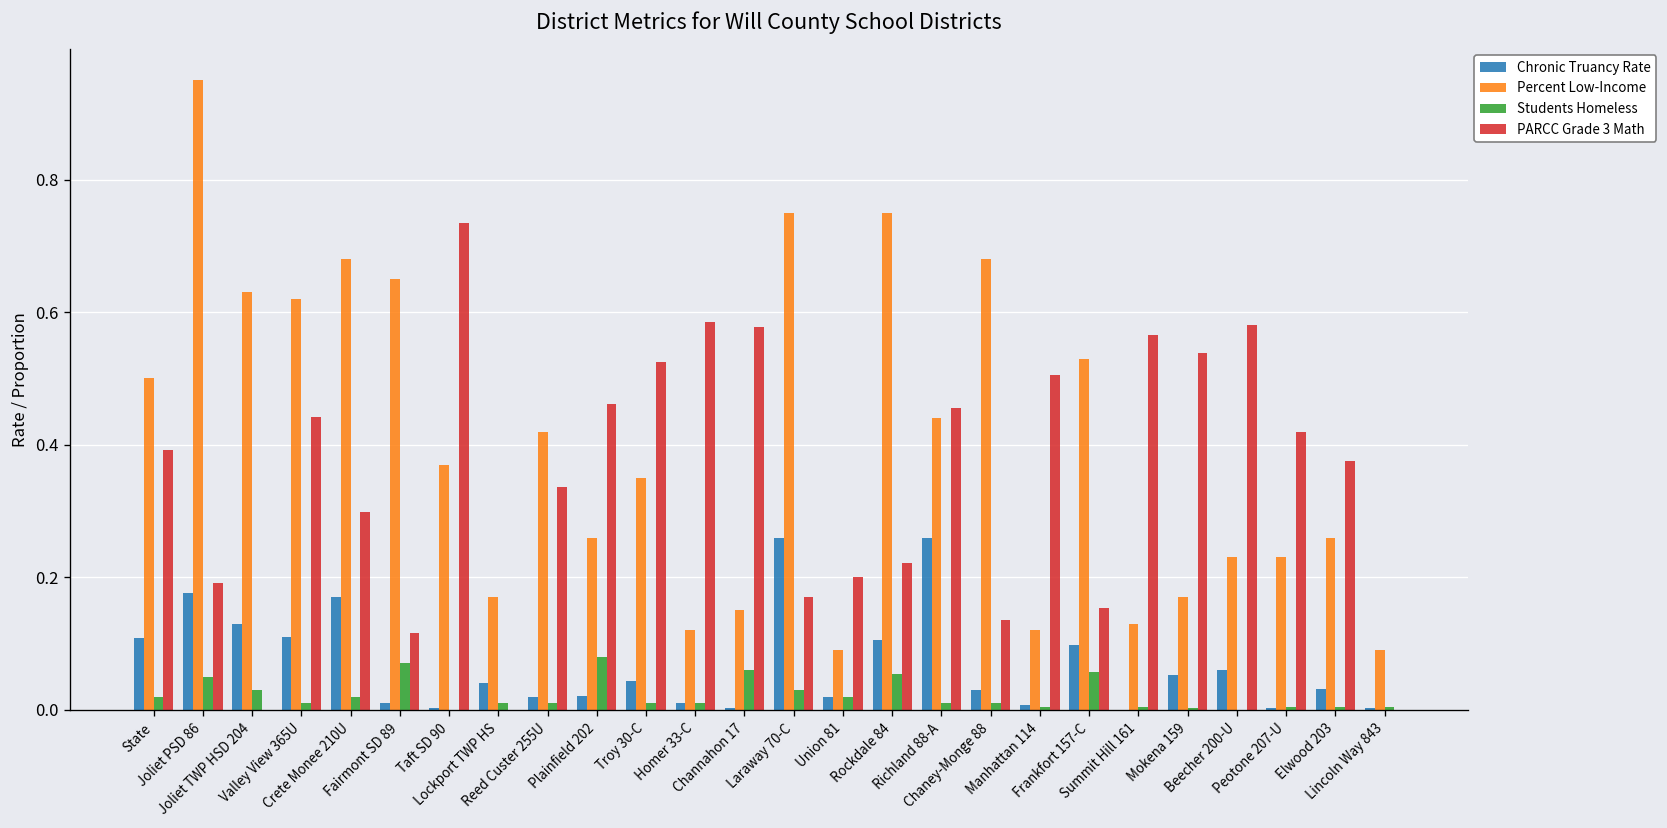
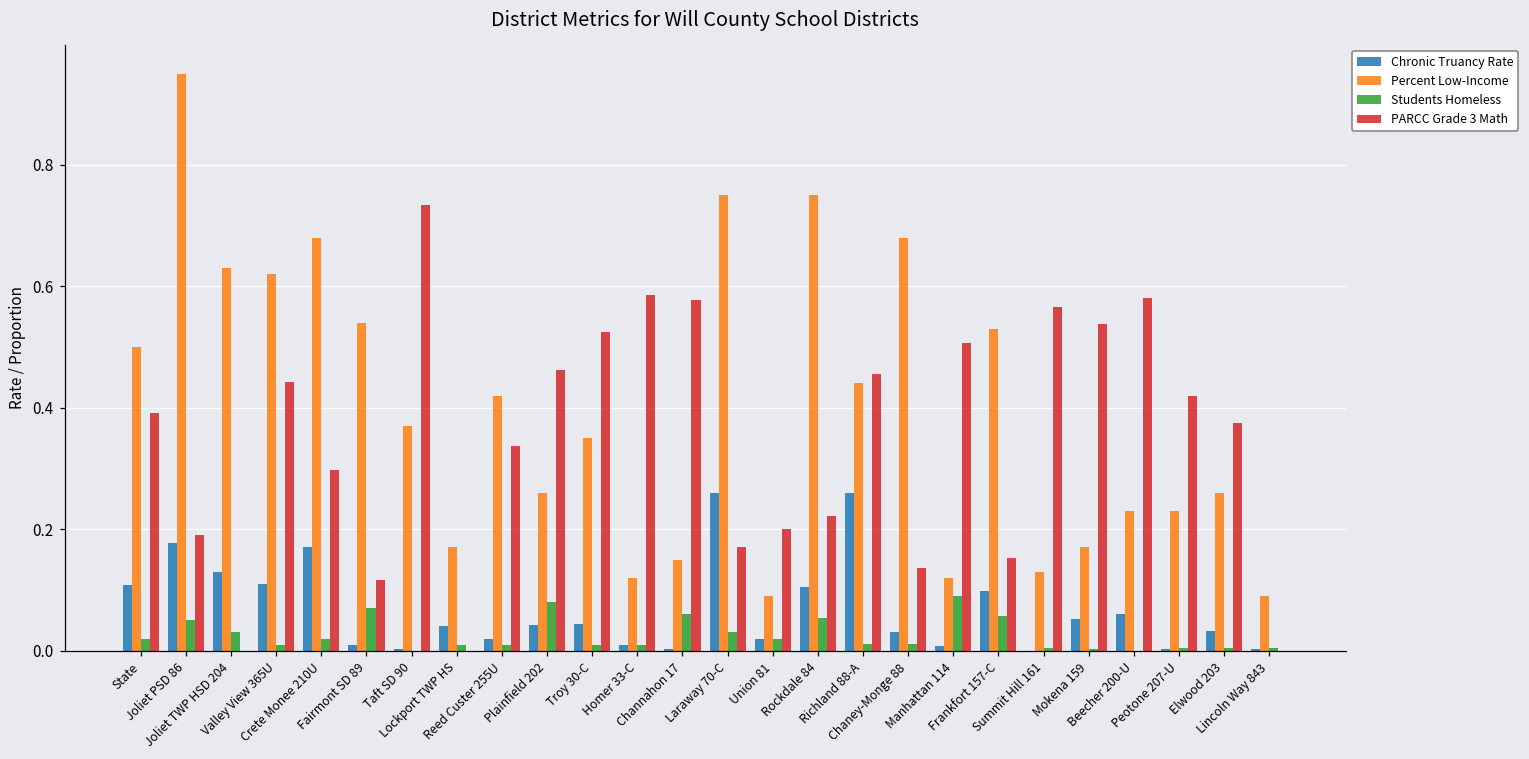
Percent Low-Income, Fairmont SD 89: 0.65 -> 0.54
Chronic Truancy Rate, Plainfield 202: 0.02 -> 0.04
Students Homeless, Manhattan 114: 0.00 -> 0.09
